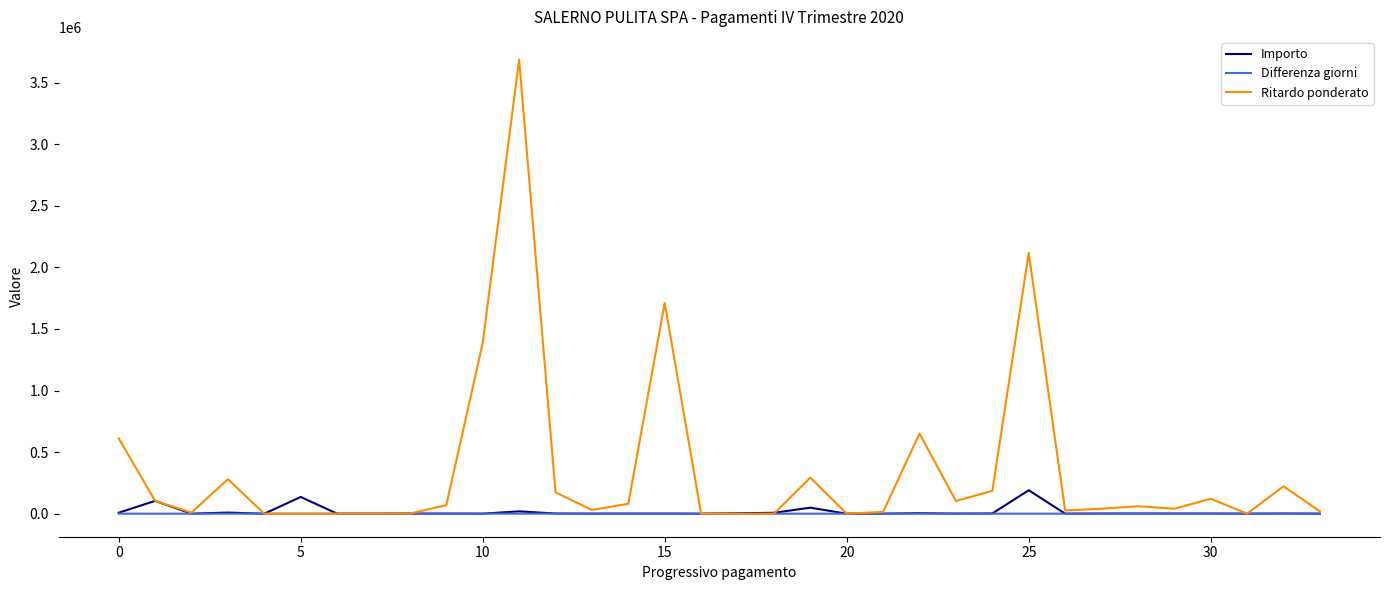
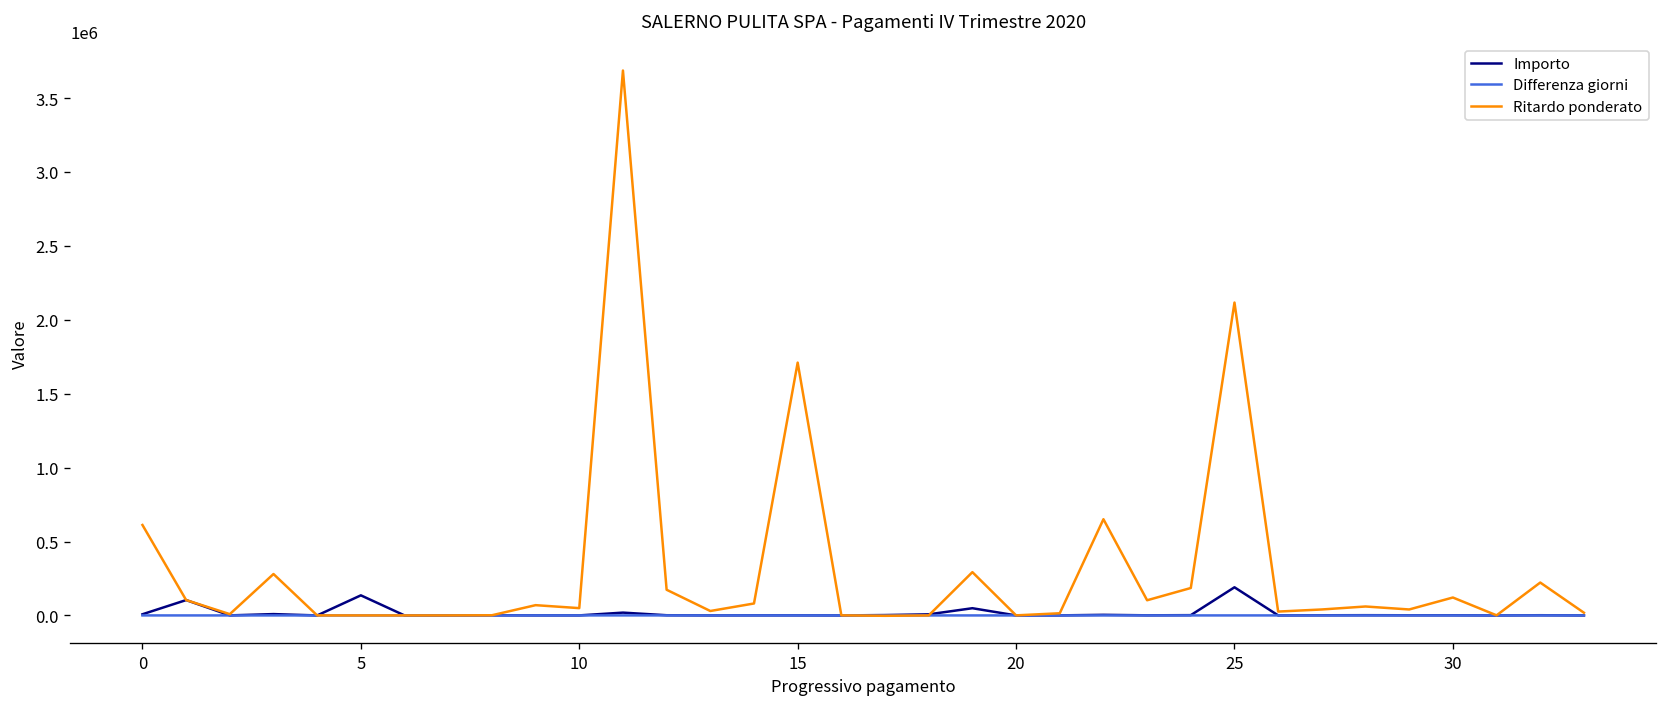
Ritardo ponderato, 10: 1390000 -> 50000
